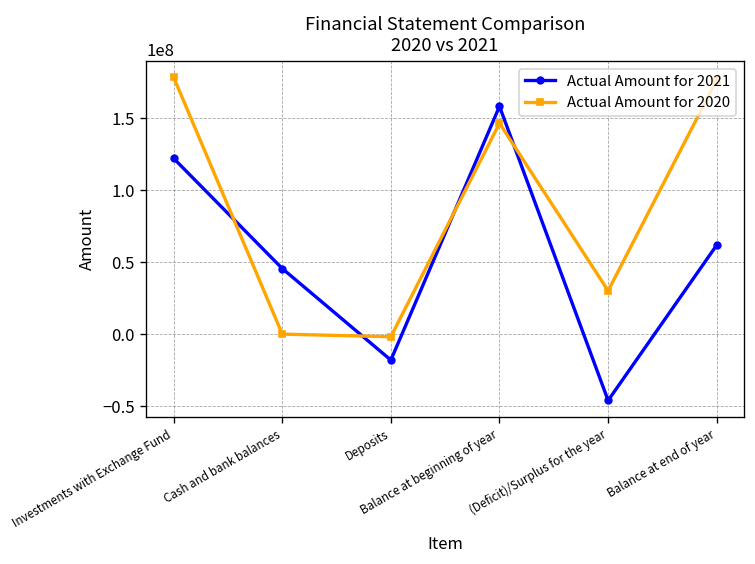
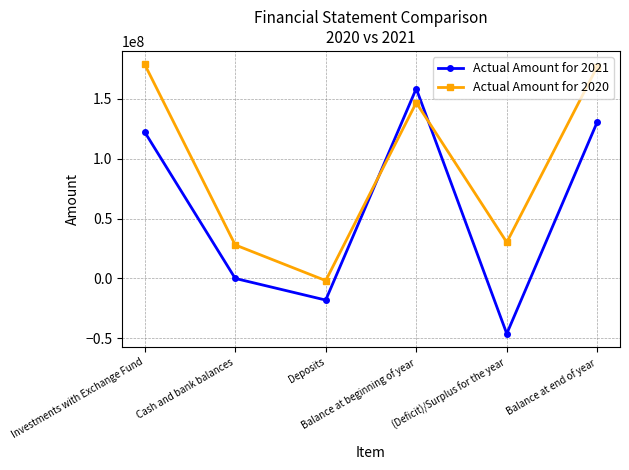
Actual Amount for 2021, Cash and bank balances: 46000000 -> 0
Actual Amount for 2020, Cash and bank balances: 0 -> 28000000
Actual Amount for 2021, Balance at end of year: 62000000 -> 131000000
